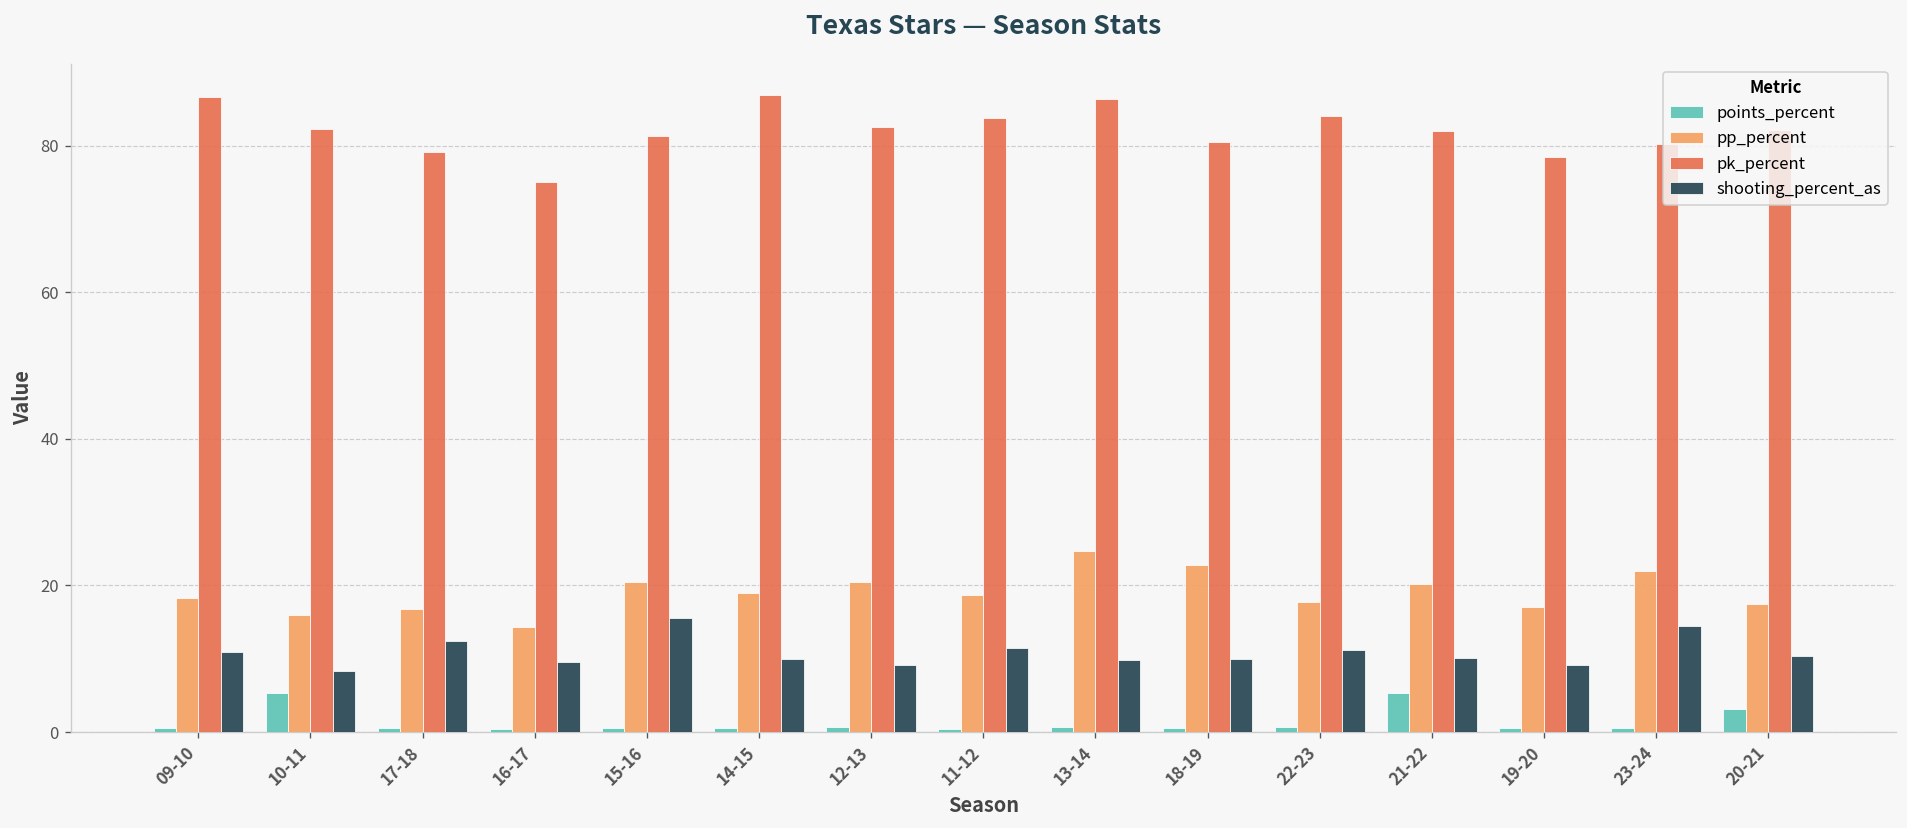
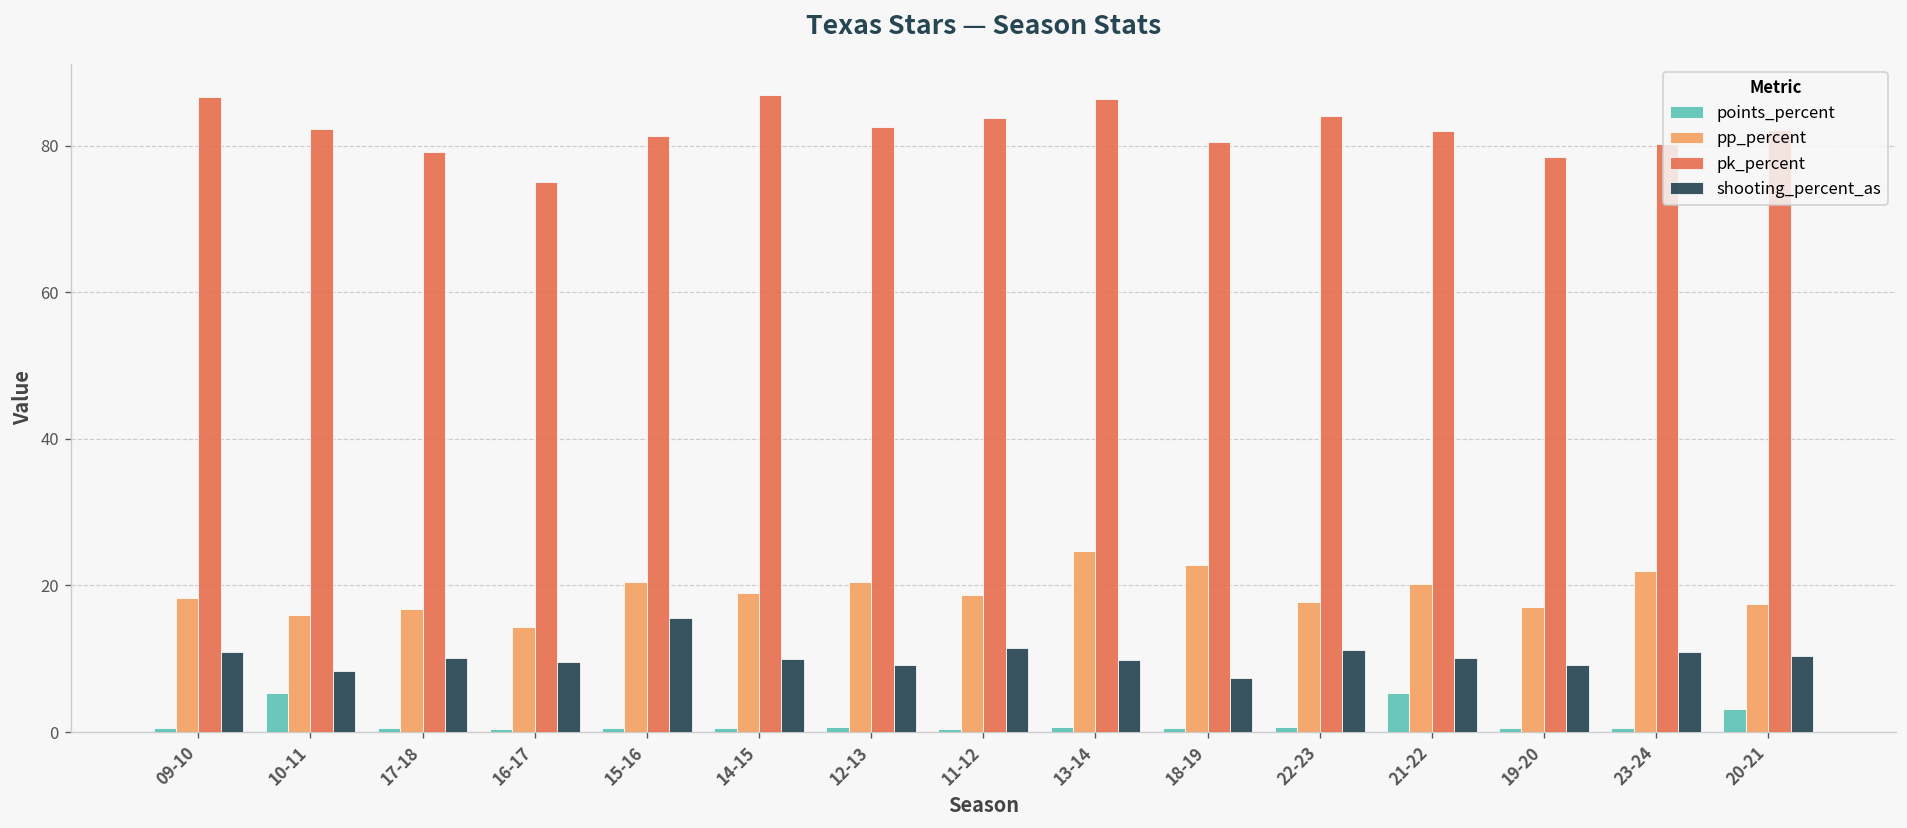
shooting_percent_as, 17-18: 12 -> 10
shooting_percent_as, 18-19: 10 -> 7
shooting_percent_as, 23-24: 14 -> 11
